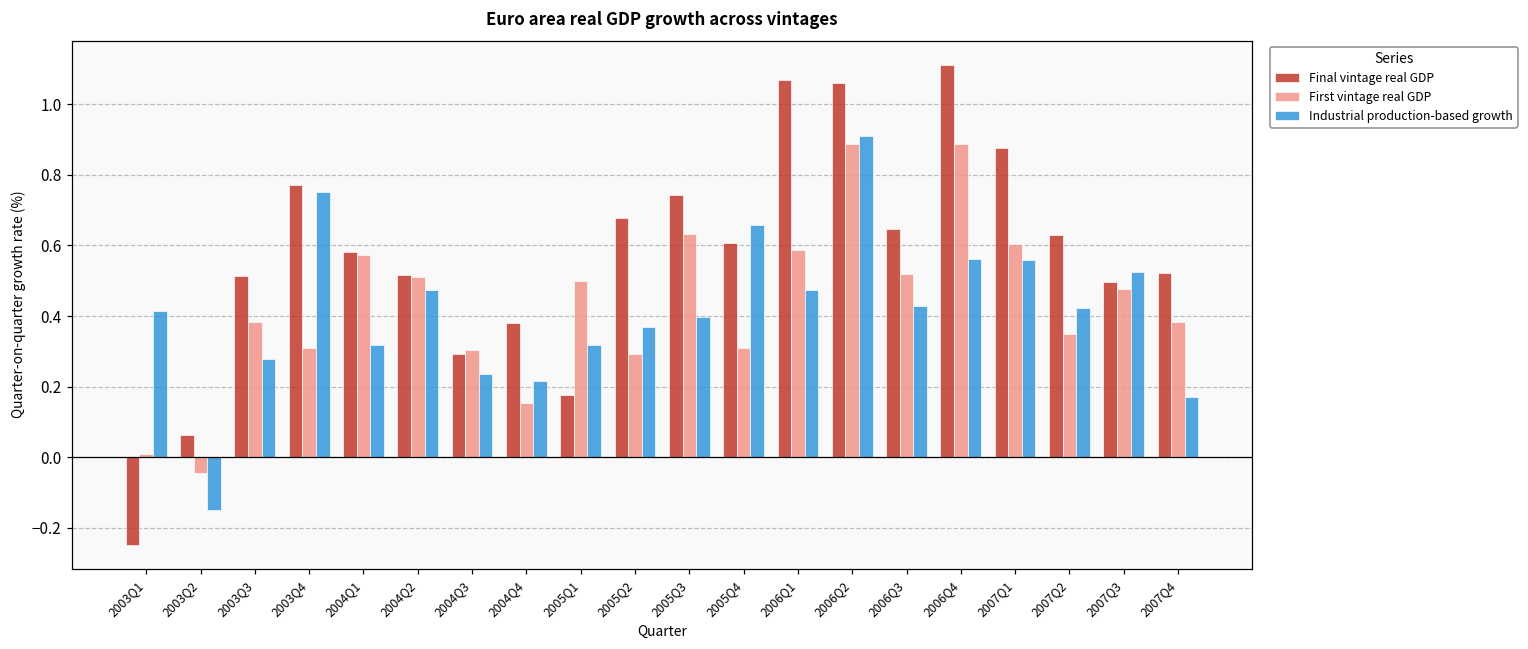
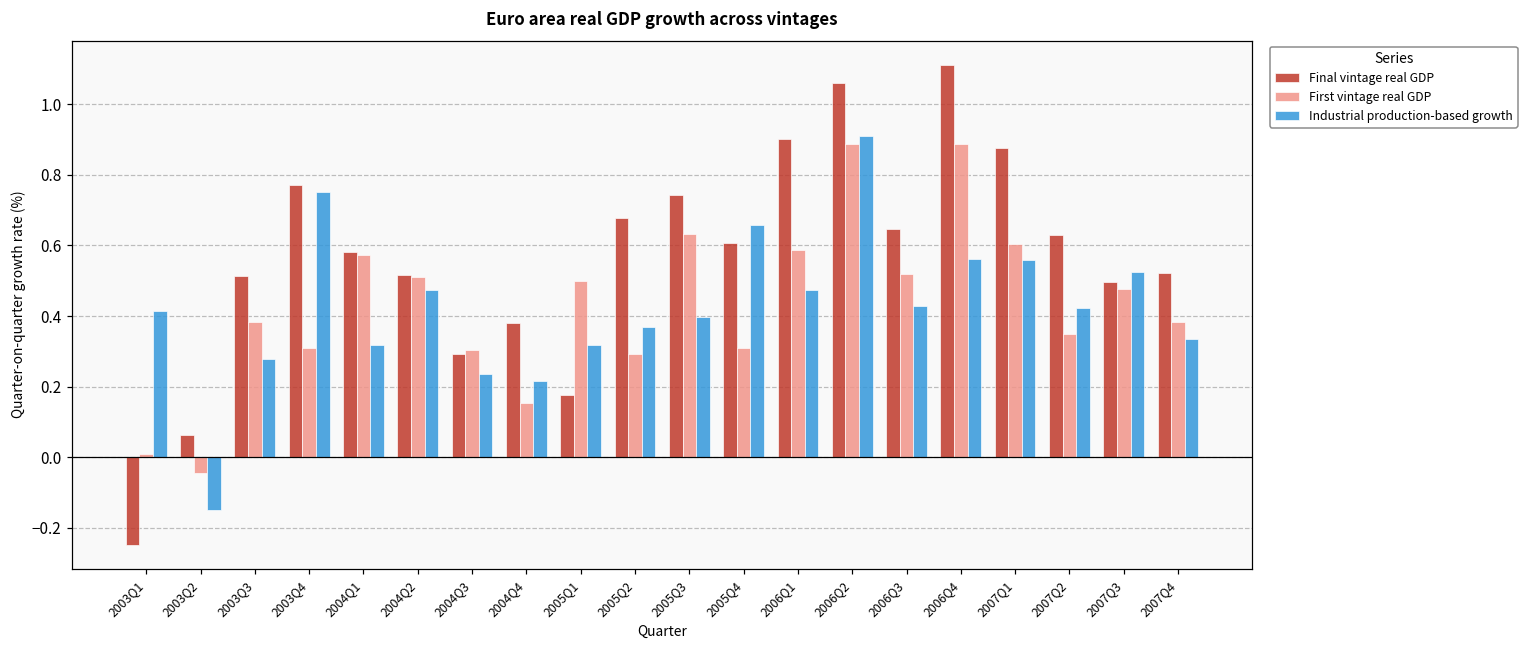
Final vintage real GDP, 2006Q1: 1.07 -> 0.90
Industrial production-based growth, 2007Q4: 0.17 -> 0.34
